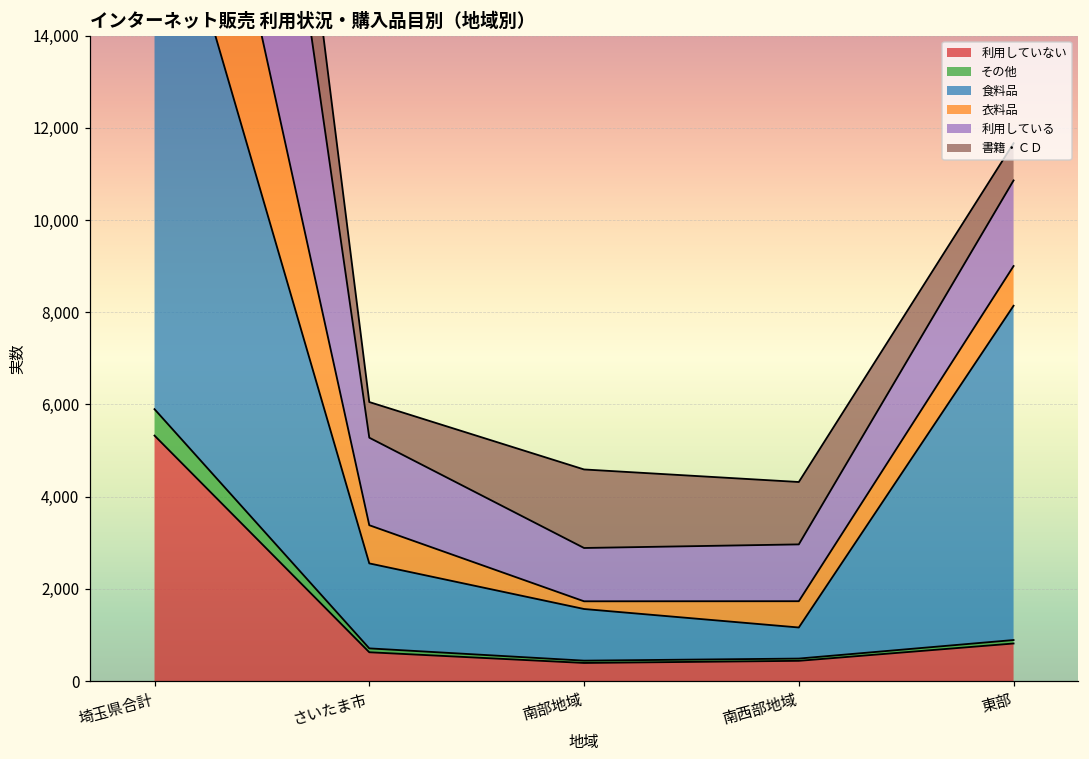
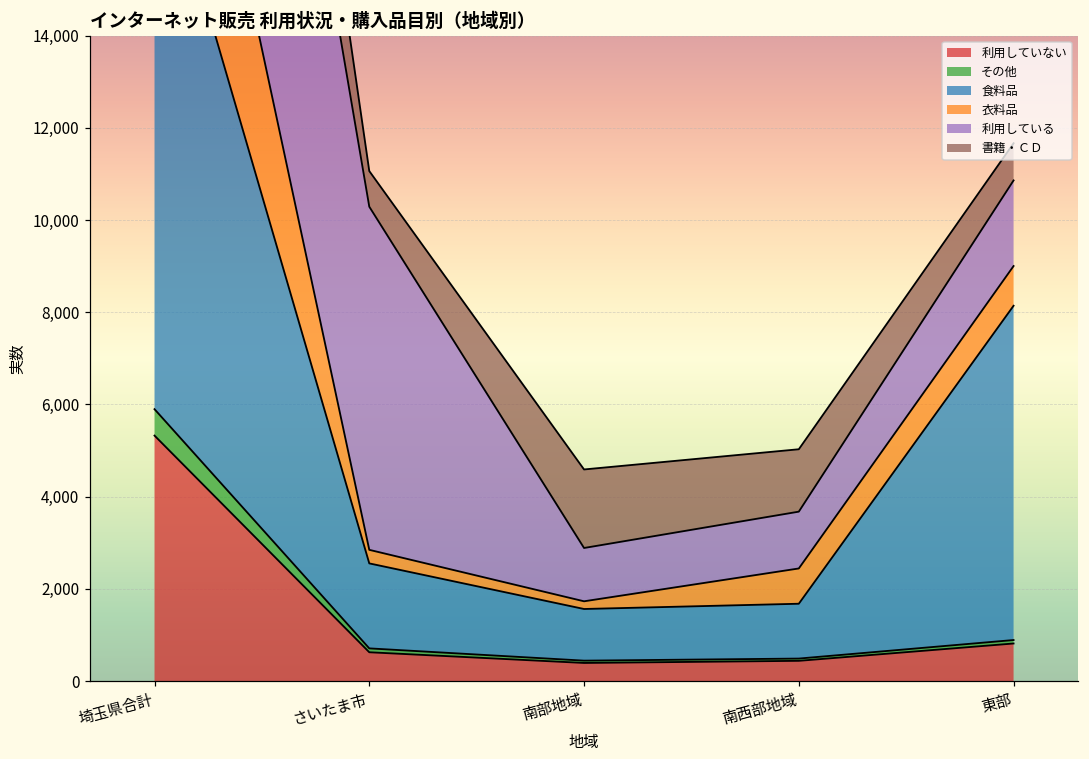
衣料品, さいたま市: 800 -> 300
利用している, さいたま市: 1,900 -> 7,400
食料品, 南西部地域: 700 -> 1,200
衣料品, 南西部地域: 600 -> 800
